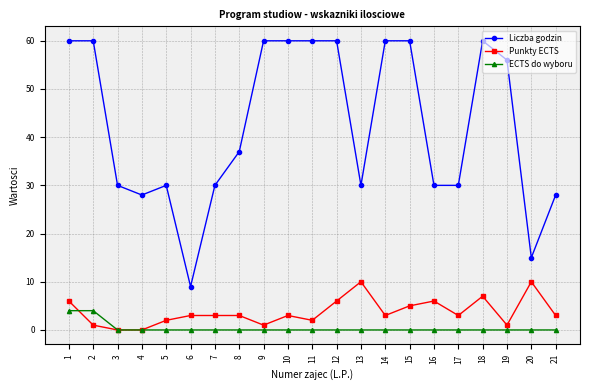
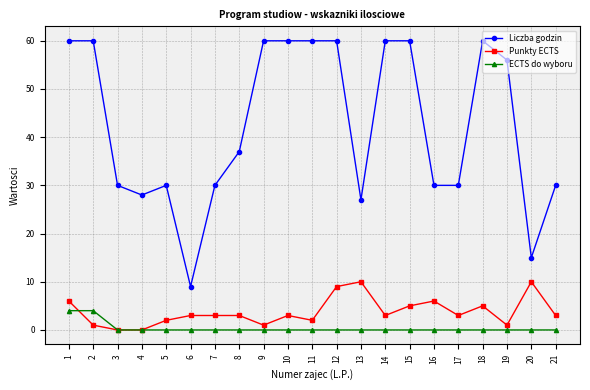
Punkty ECTS, 12: 6 -> 9
Liczba godzin, 13: 30 -> 27
Punkty ECTS, 18: 7 -> 5
Liczba godzin, 21: 28 -> 30
